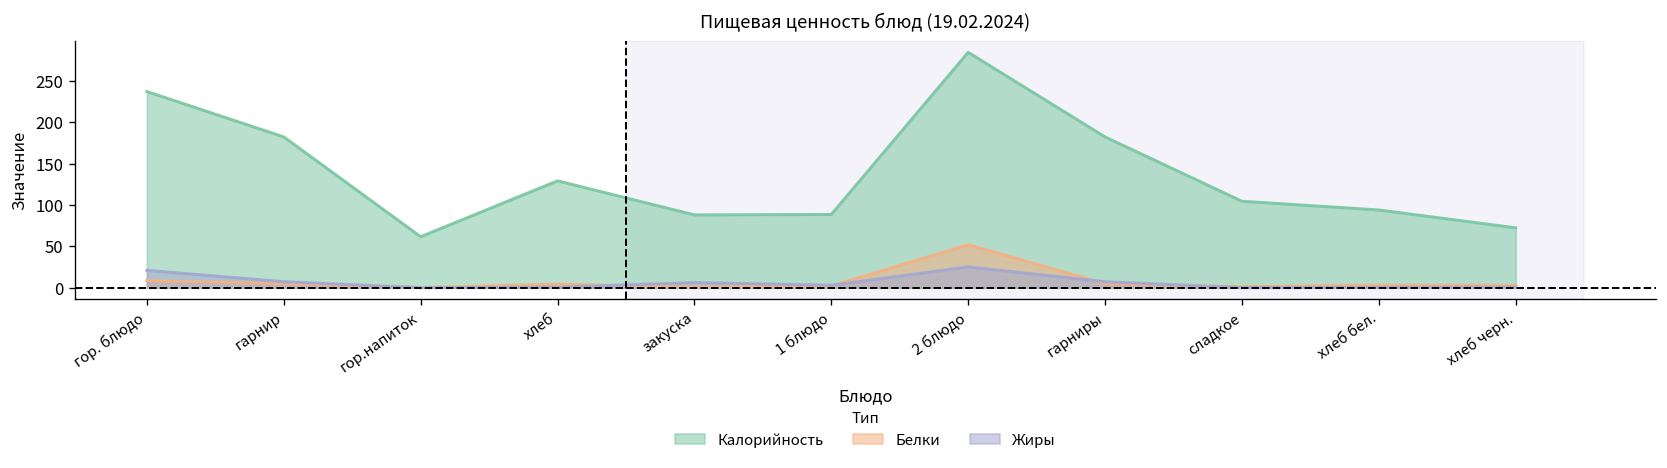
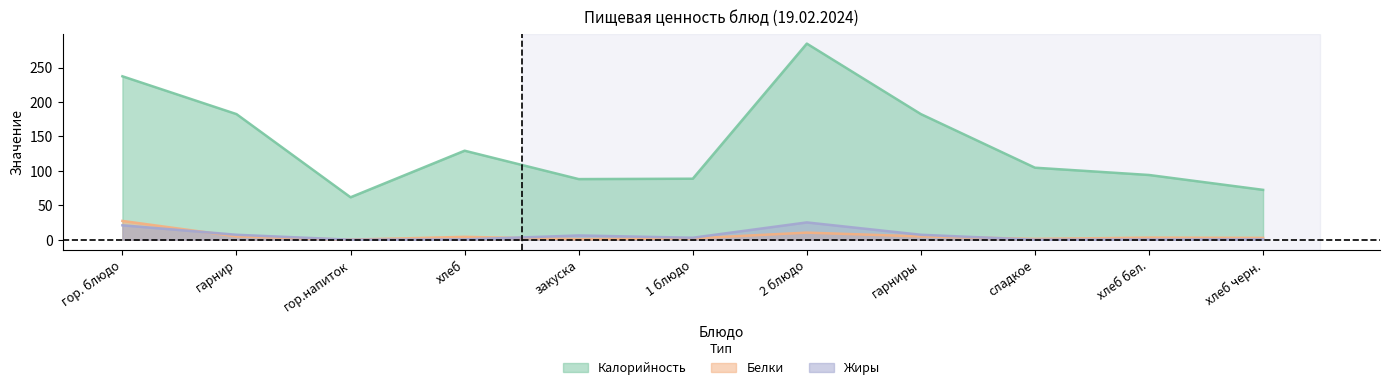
Белки, гор. блюдо: 10 -> 30
Белки, 2 блюдо: 50 -> 10
